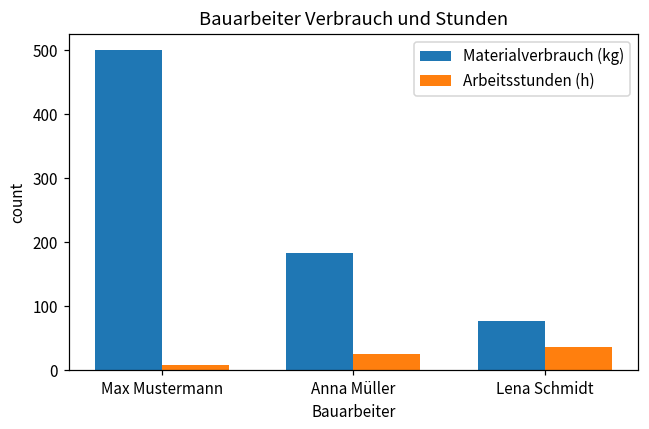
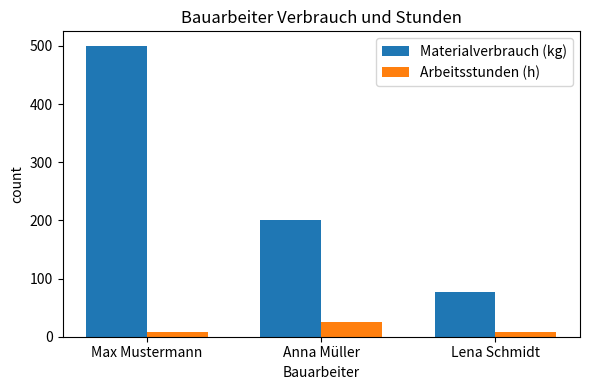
Materialverbrauch (kg), Anna Müller: 180 -> 200
Arbeitsstunden (h), Lena Schmidt: 40 -> 10
